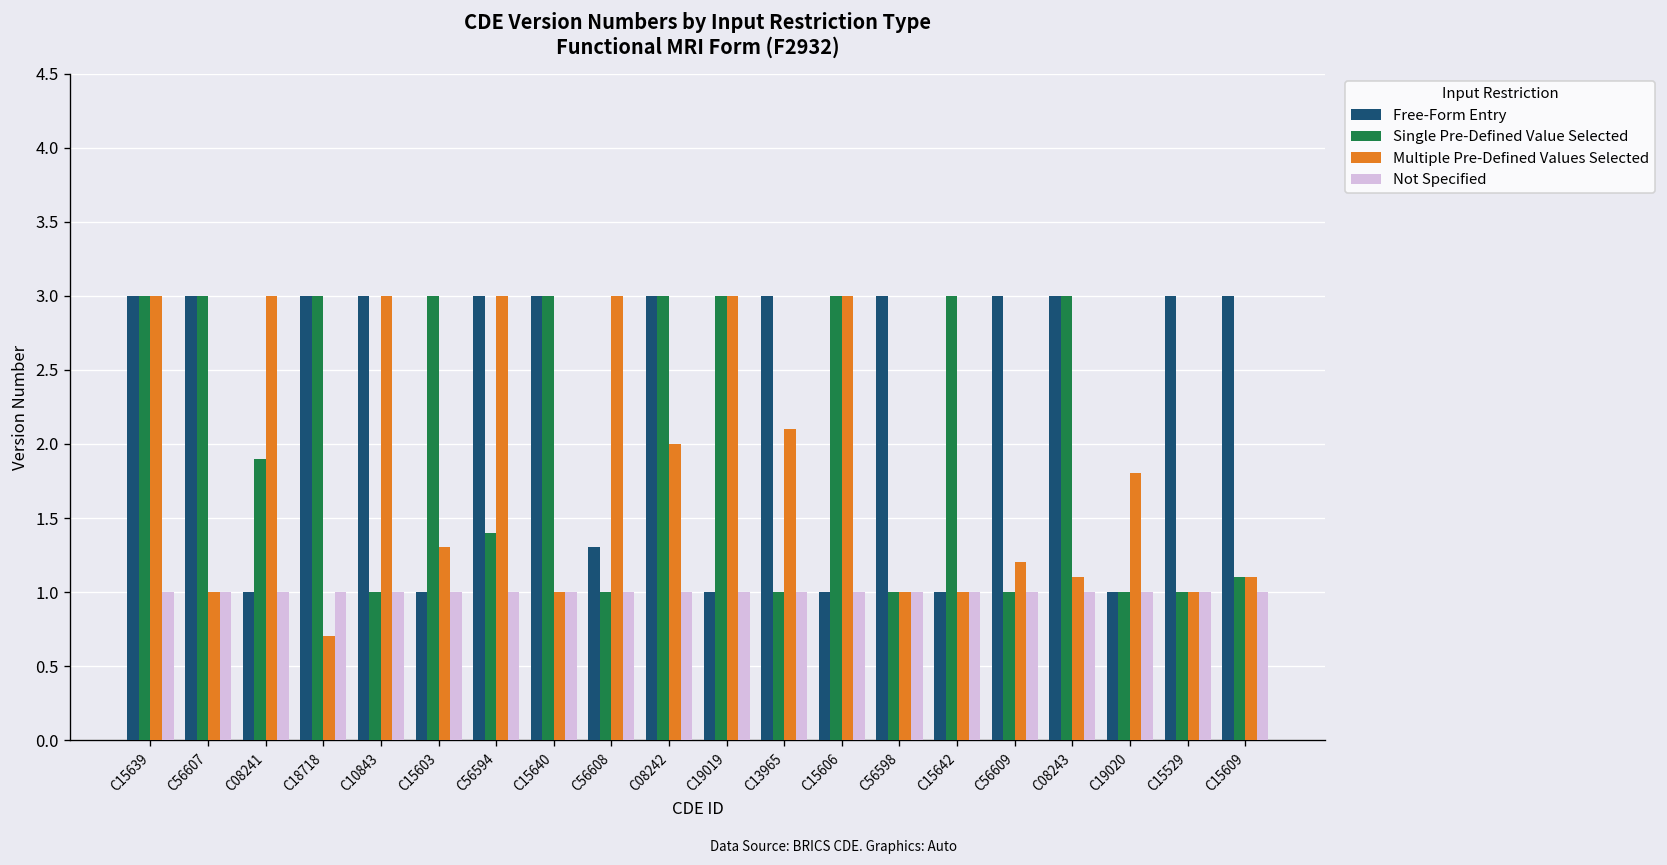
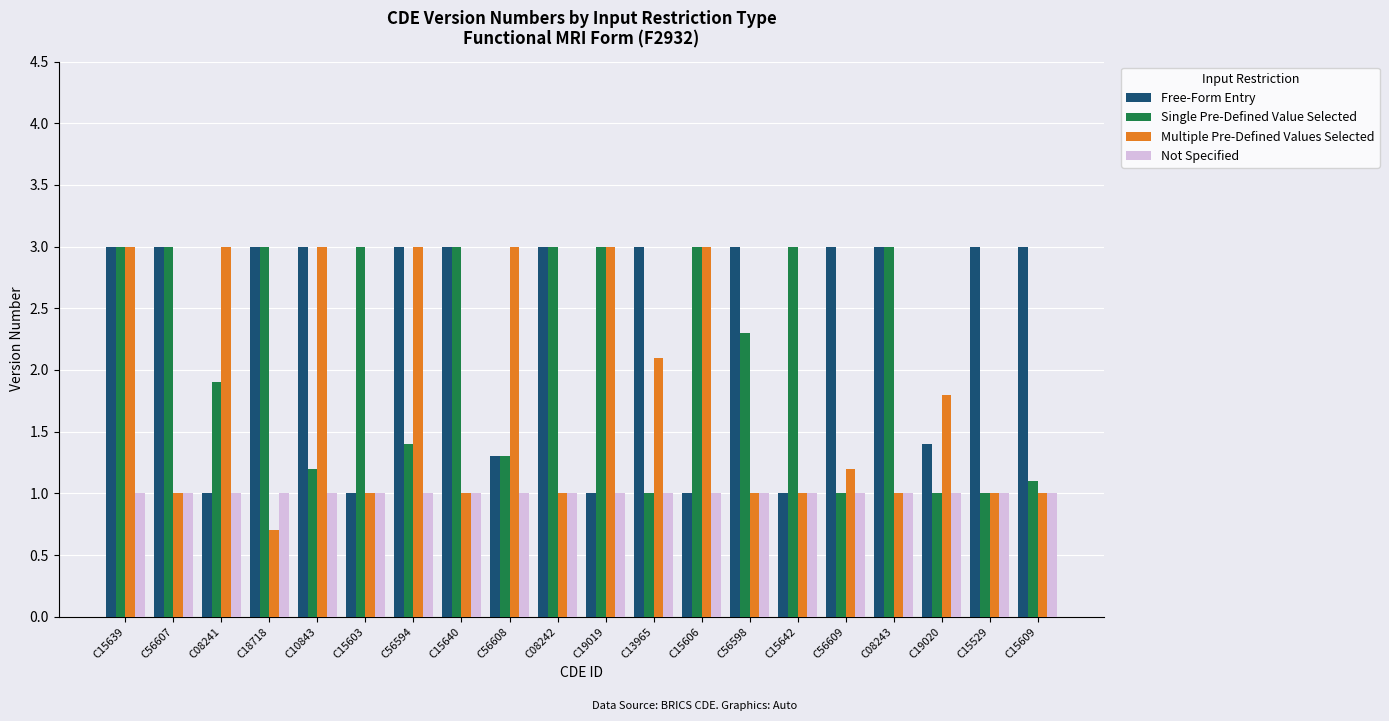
Single Pre-Defined Value Selected, C10843: 1.0 -> 1.2
Multiple Pre-Defined Values Selected, C15603: 1.3 -> 1.0
Single Pre-Defined Value Selected, C56608: 1.0 -> 1.3
Multiple Pre-Defined Values Selected, C08242: 2 -> 1
Single Pre-Defined Value Selected, C56598: 1.0 -> 2.3
Multiple Pre-Defined Values Selected, C08243: 1.1 -> 1.0
Free-Form Entry, C19020: 1.0 -> 1.4
Multiple Pre-Defined Values Selected, C15609: 1.1 -> 1.0
